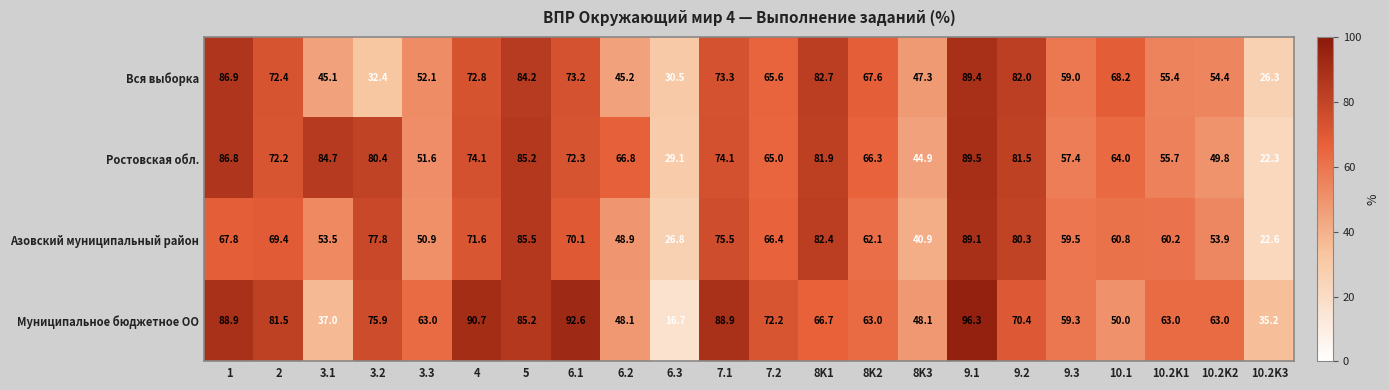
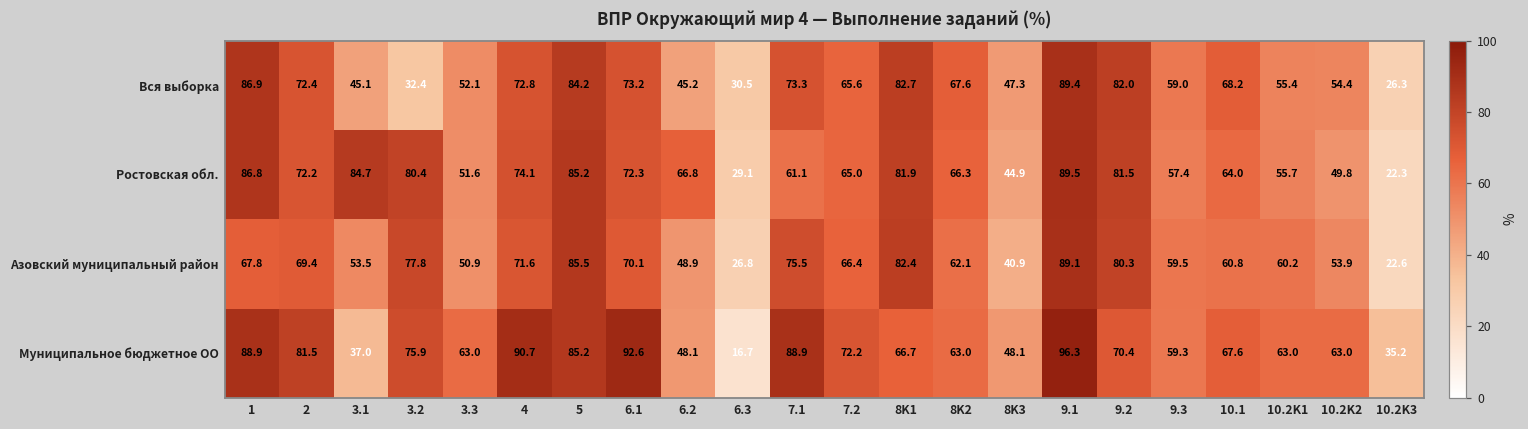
Ростовская обл., 7.1: 74.1 -> 61.1
Муниципальное бюджетное ОО, 10.1: 50.0 -> 67.6
